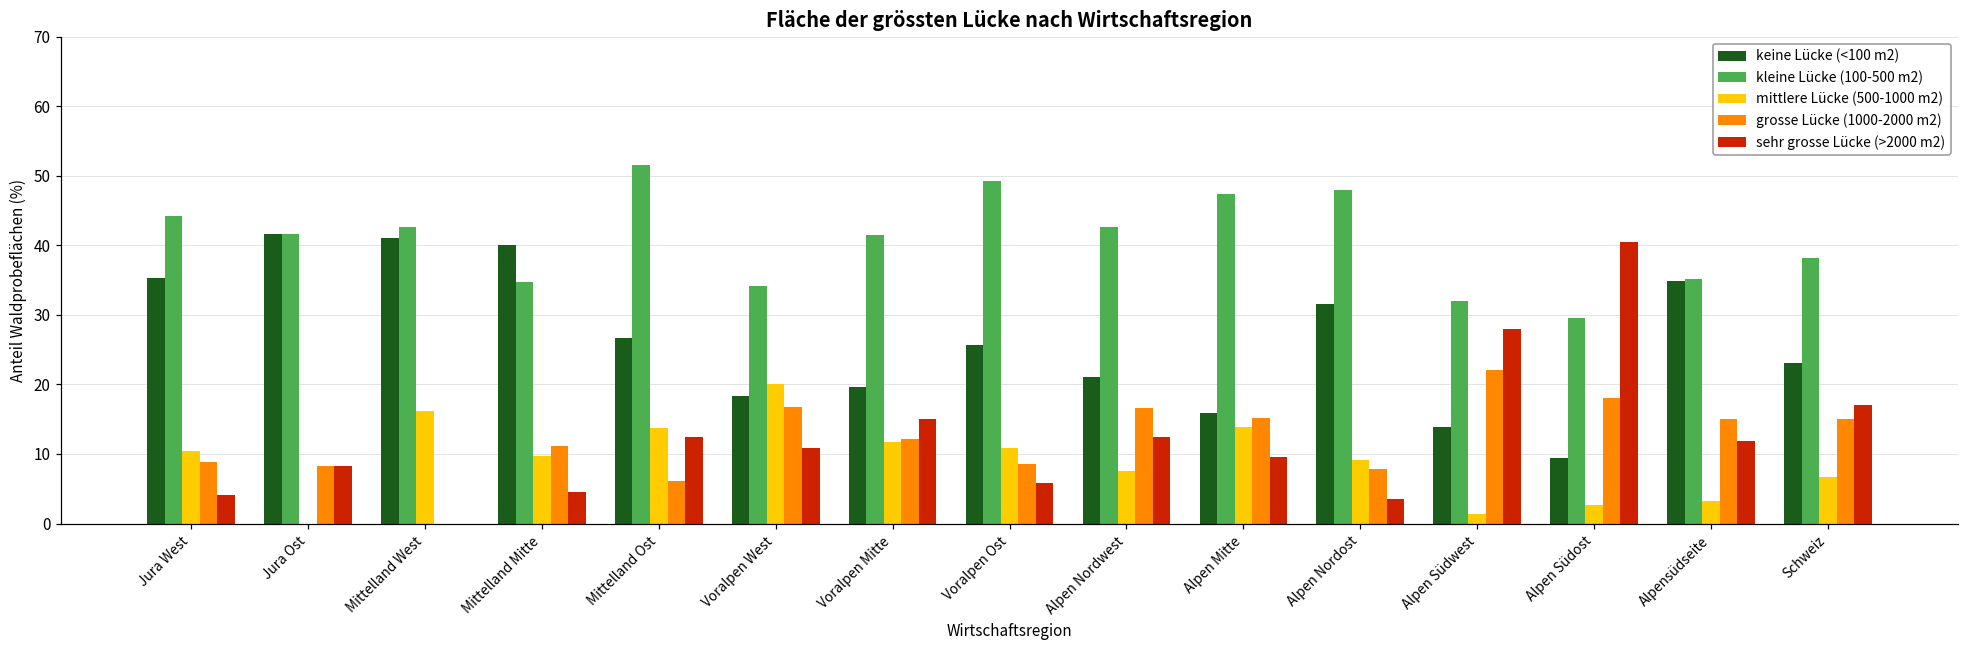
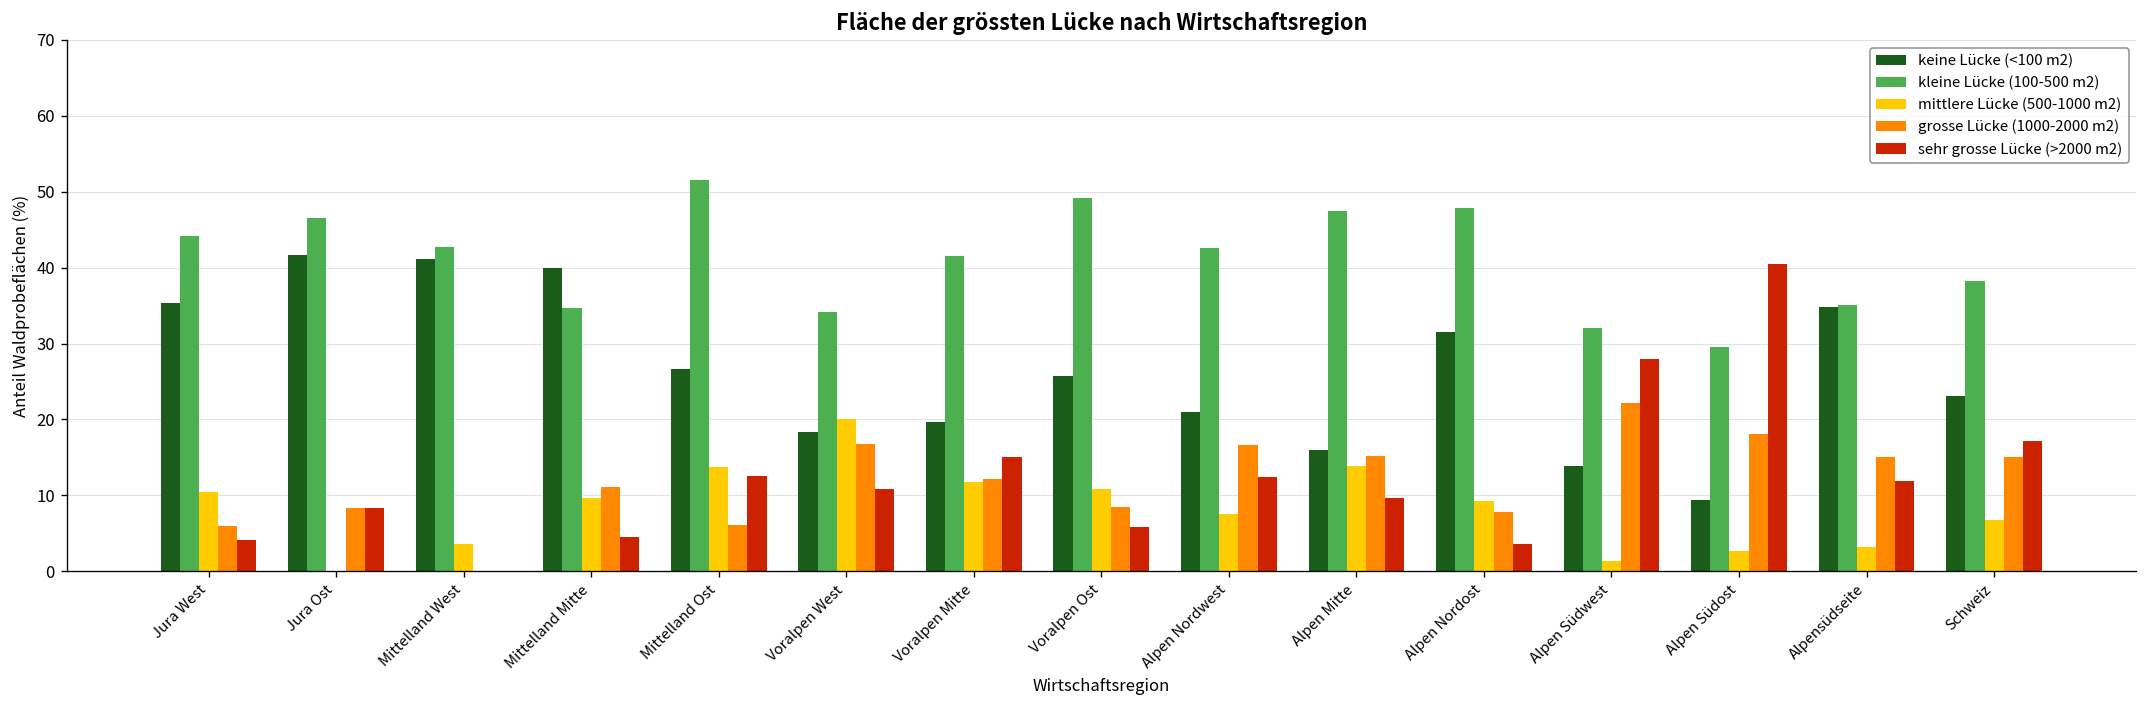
grosse Lücke (1000-2000 m2), Jura West: 9 -> 6
kleine Lücke (100-500 m2), Jura Ost: 42 -> 47
mittlere Lücke (500-1000 m2), Mittelland West: 16 -> 4
